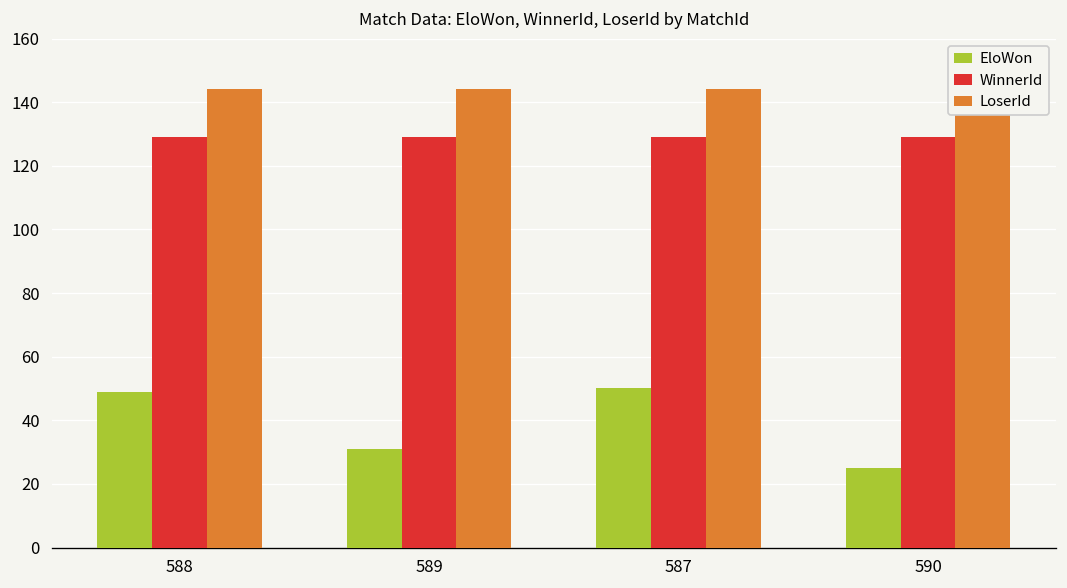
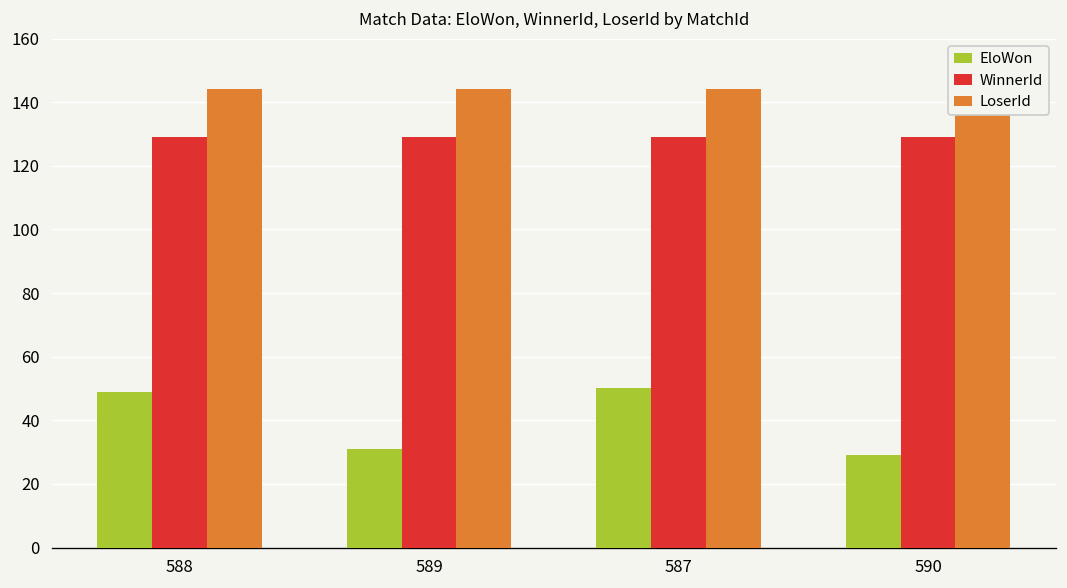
EloWon, 590: 25 -> 29
